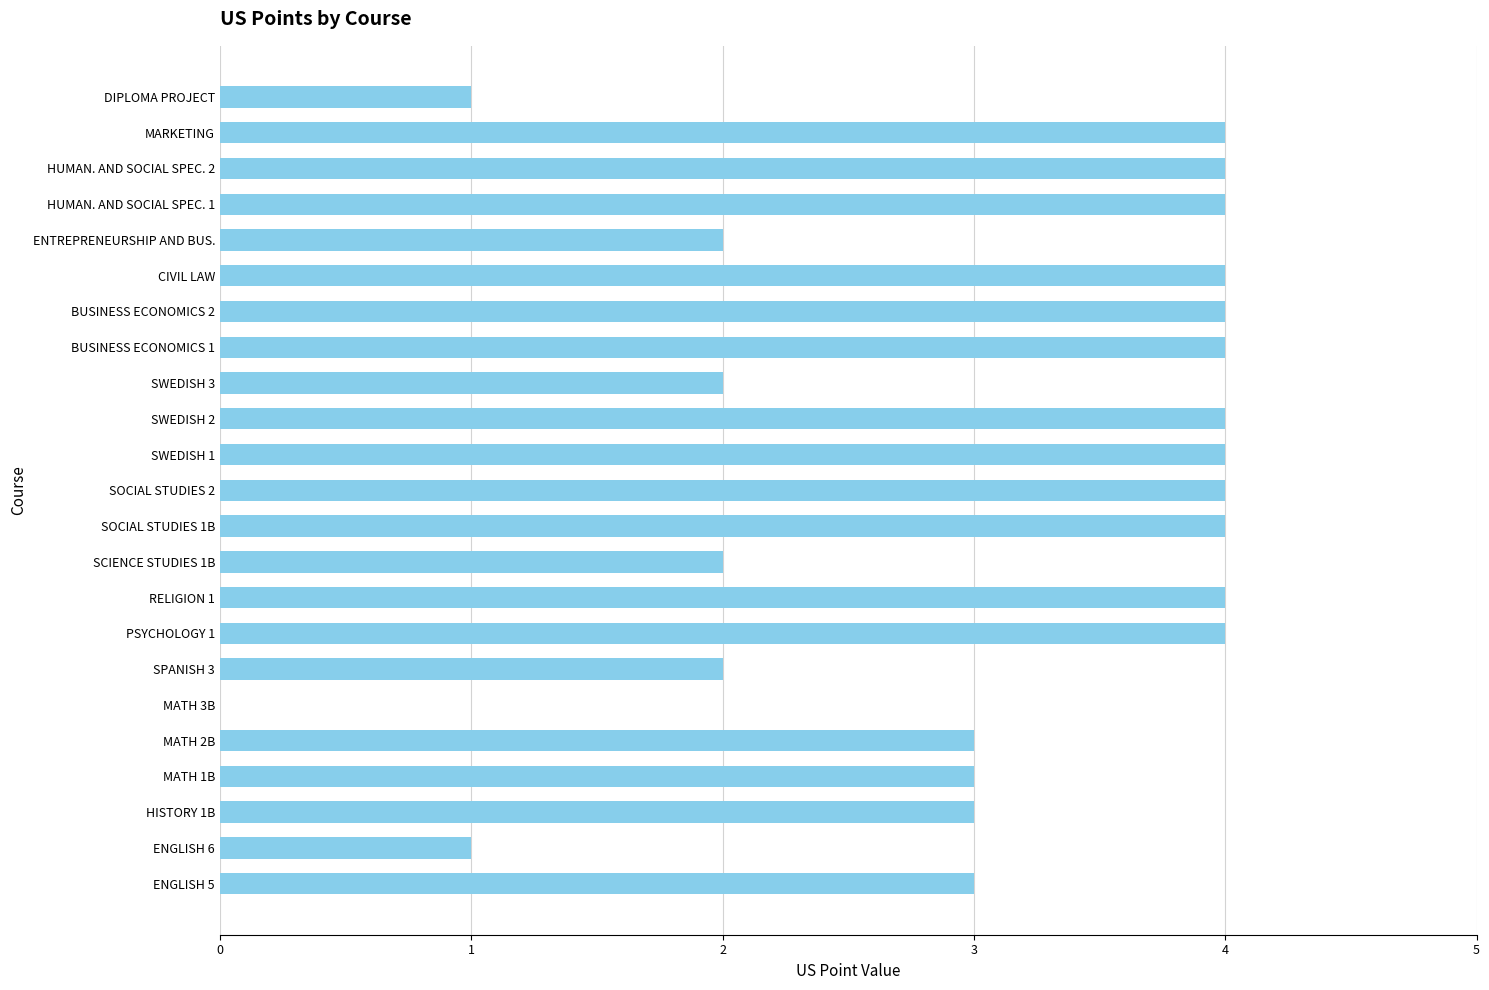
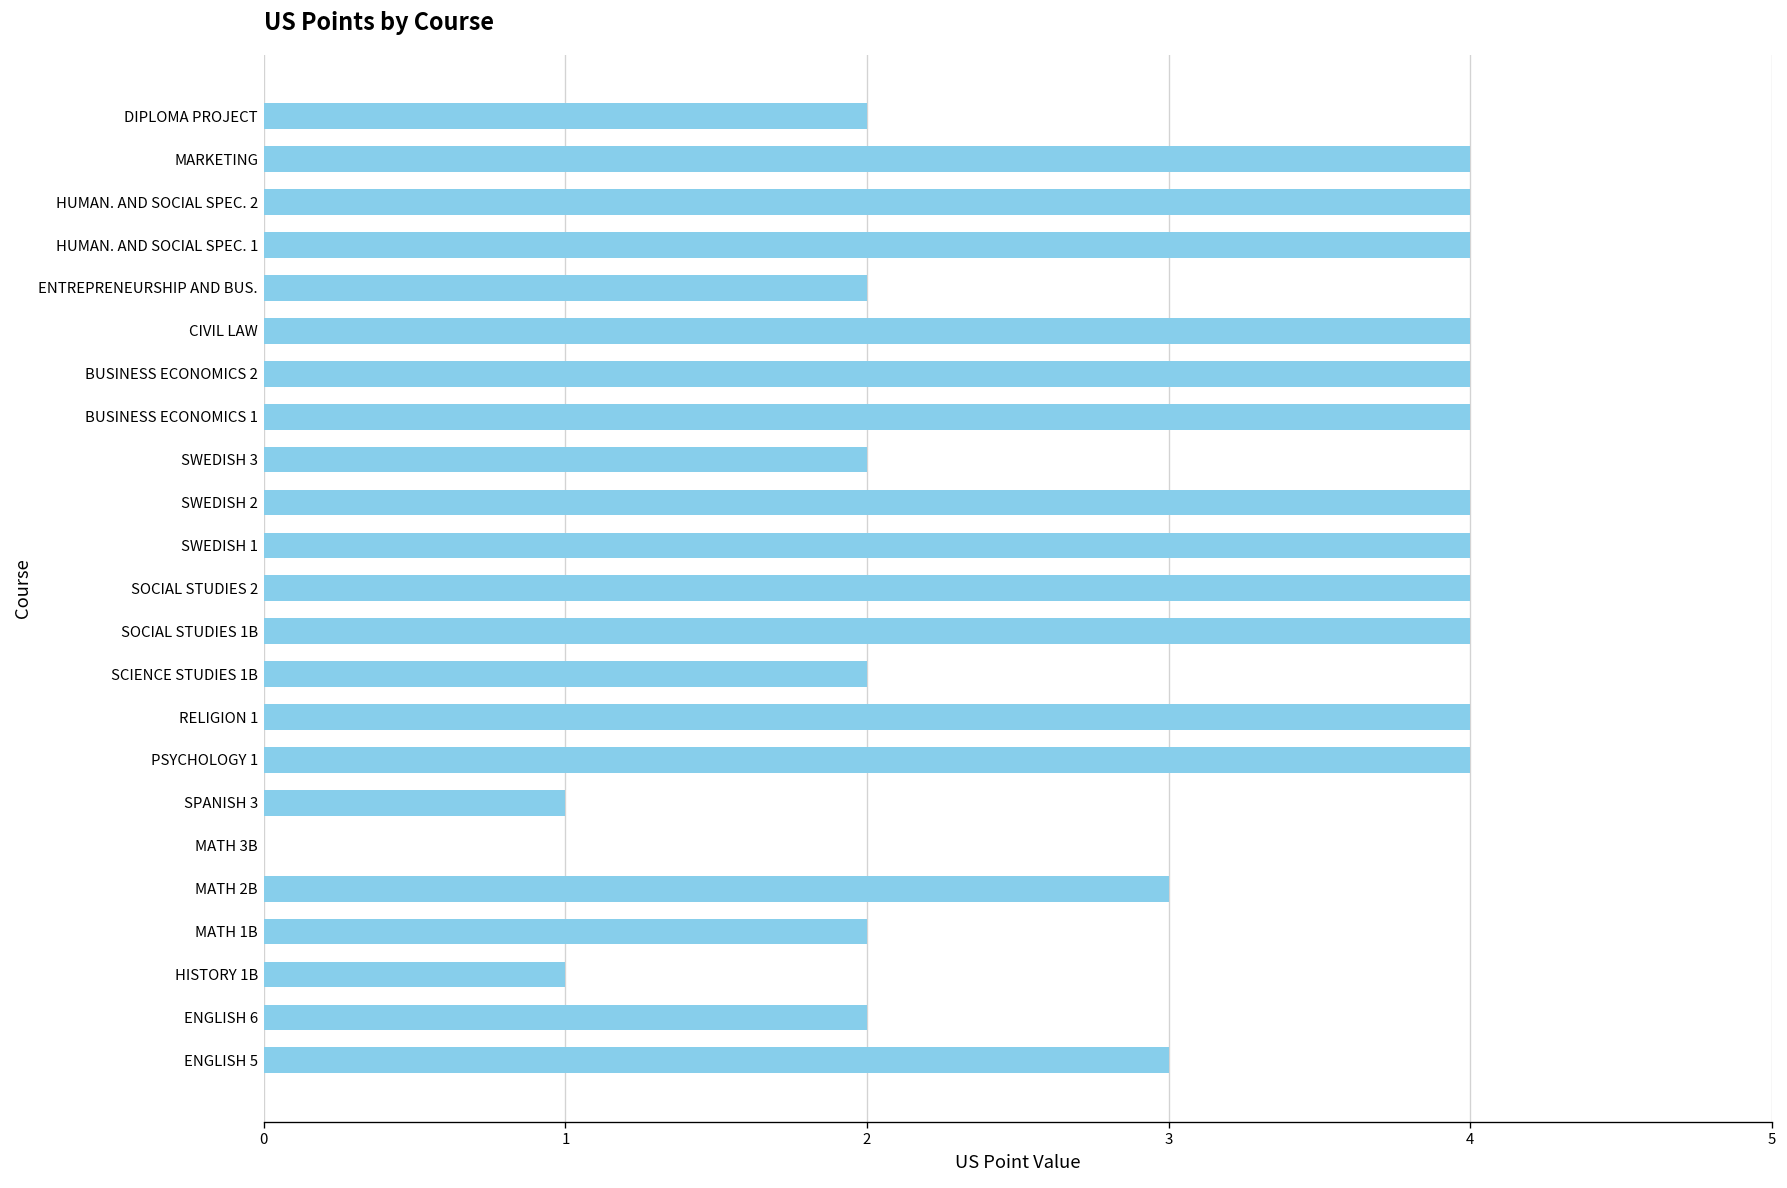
DIPLOMA PROJECT: 1 -> 2
SPANISH 3: 2 -> 1
MATH 1B: 3 -> 2
HISTORY 1B: 3 -> 1
ENGLISH 6: 1 -> 2
